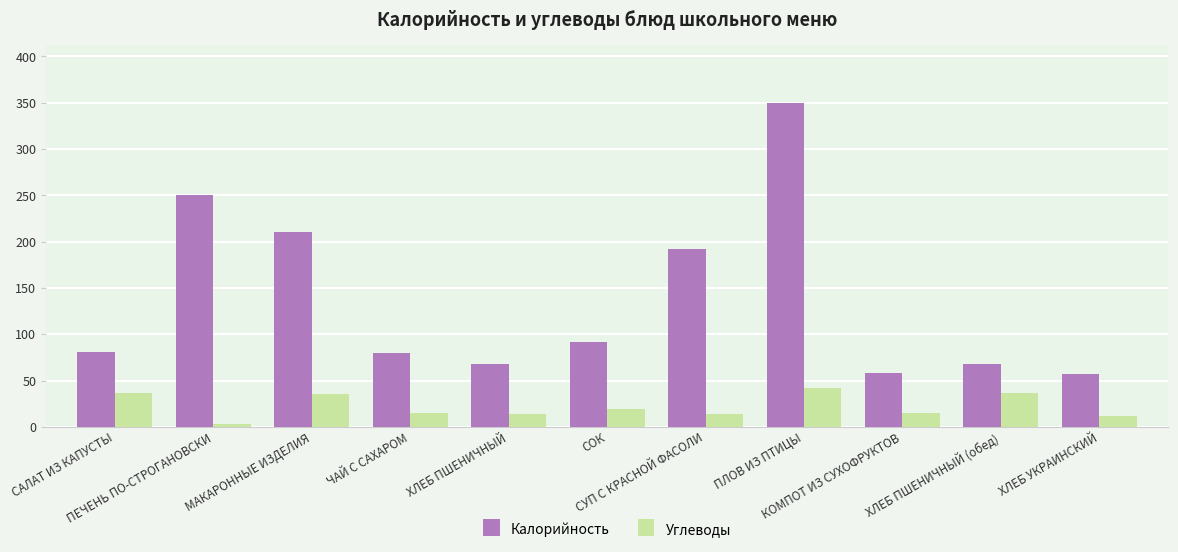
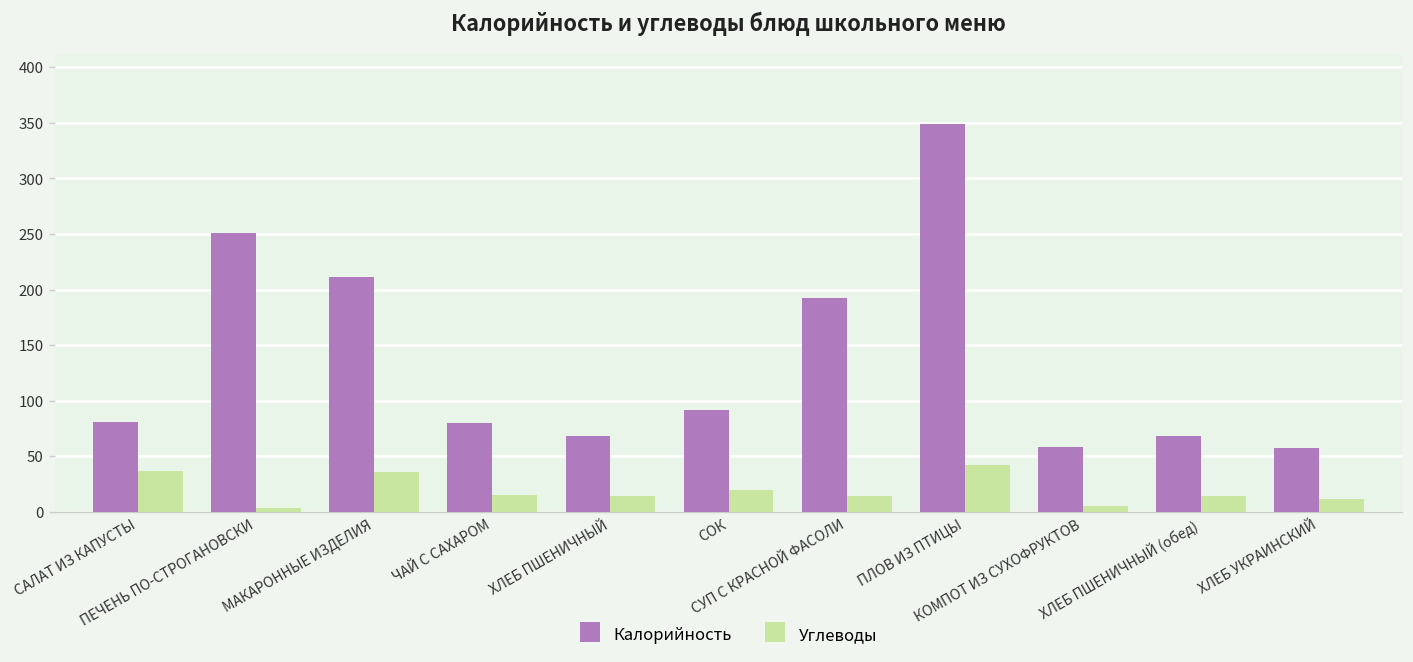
Углеводы, КОМПОТ ИЗ СУХОФРУКТОВ: 15 -> 5
Углеводы, ХЛЕБ ПШЕНИЧНЫЙ (обед): 40 -> 10
